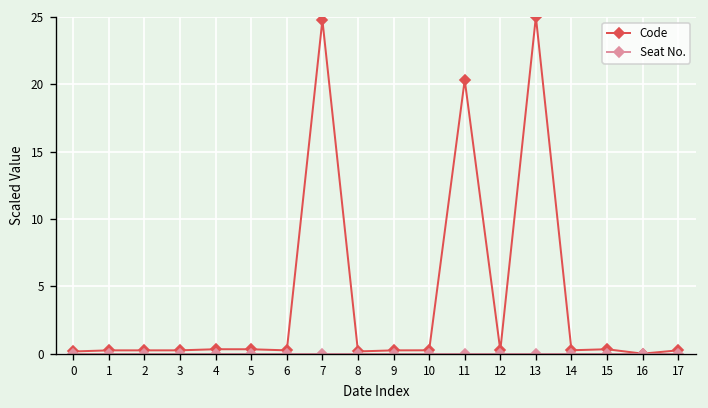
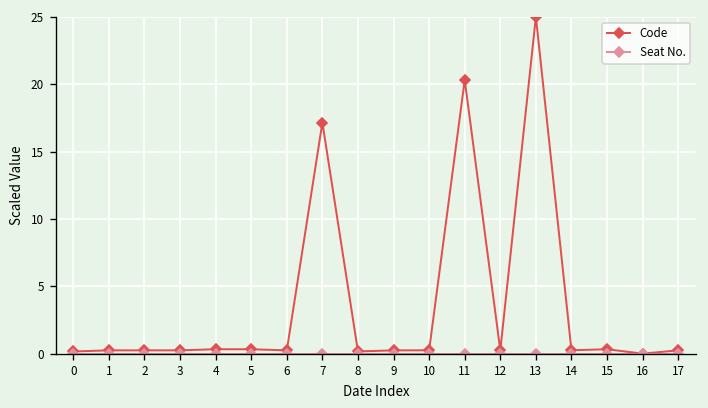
Code, 7: 24.8 -> 17.2
